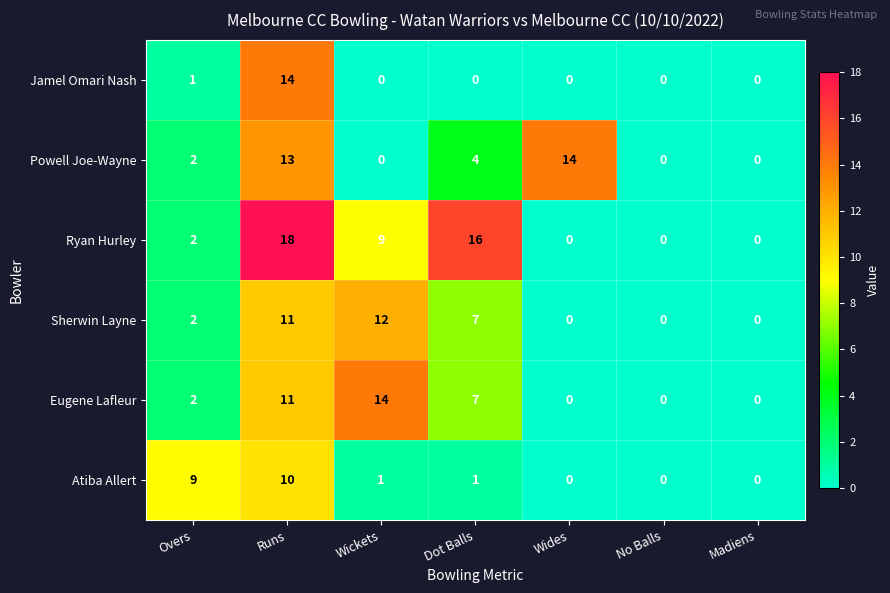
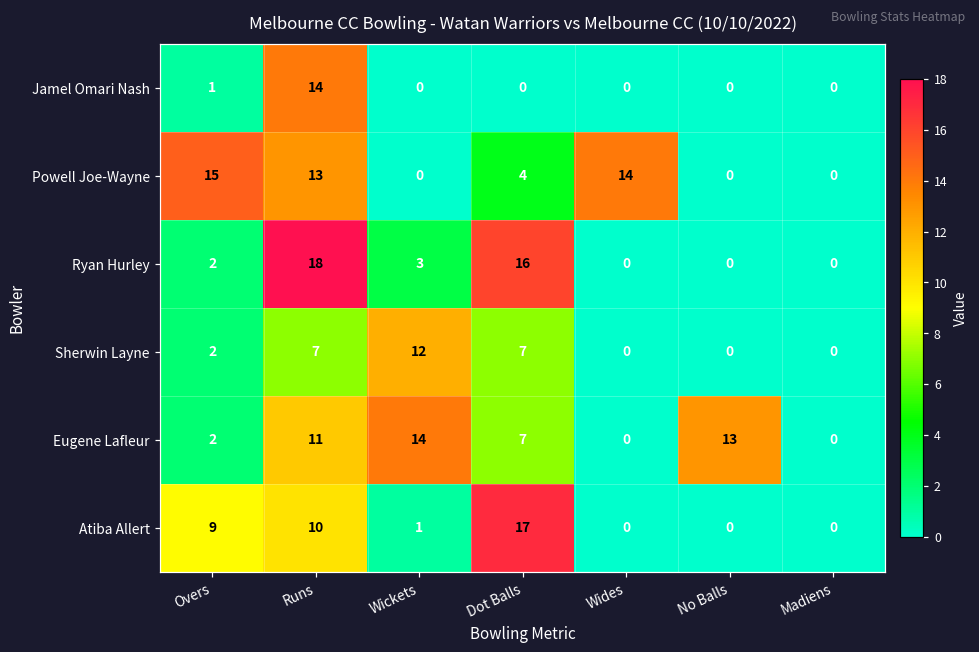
Powell Joe-Wayne, Overs: 2 -> 15
Ryan Hurley, Wickets: 9 -> 3
Sherwin Layne, Runs: 11 -> 7
Eugene Lafleur, No Balls: 0 -> 13
Atiba Allert, Dot Balls: 1 -> 17
